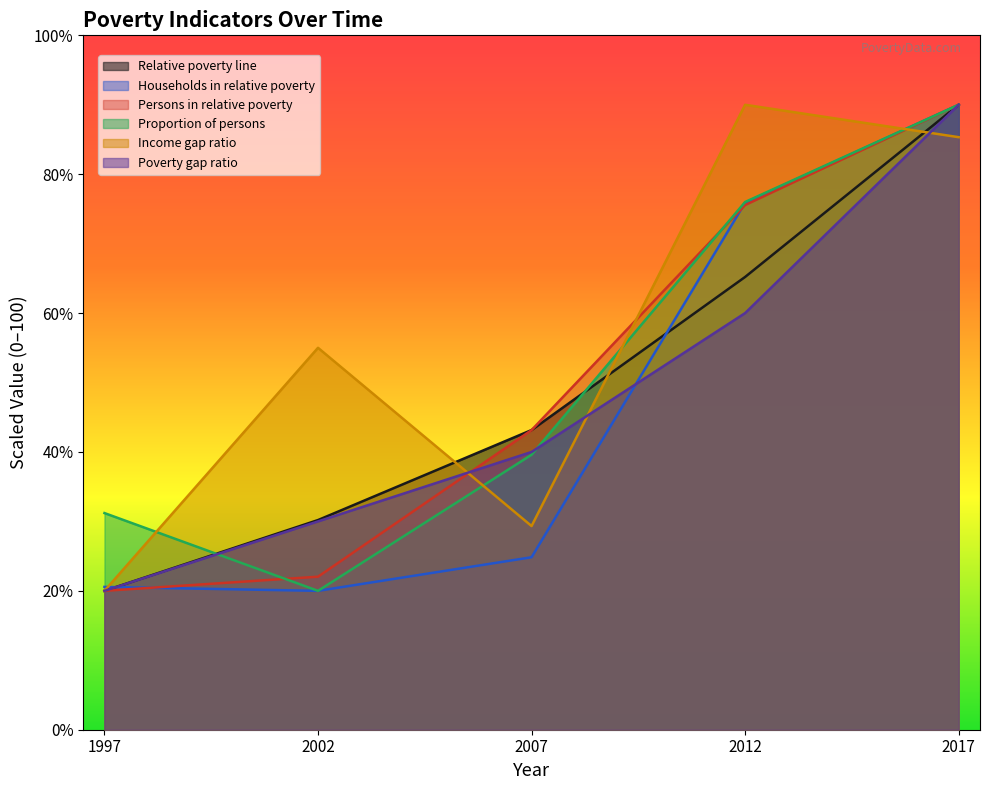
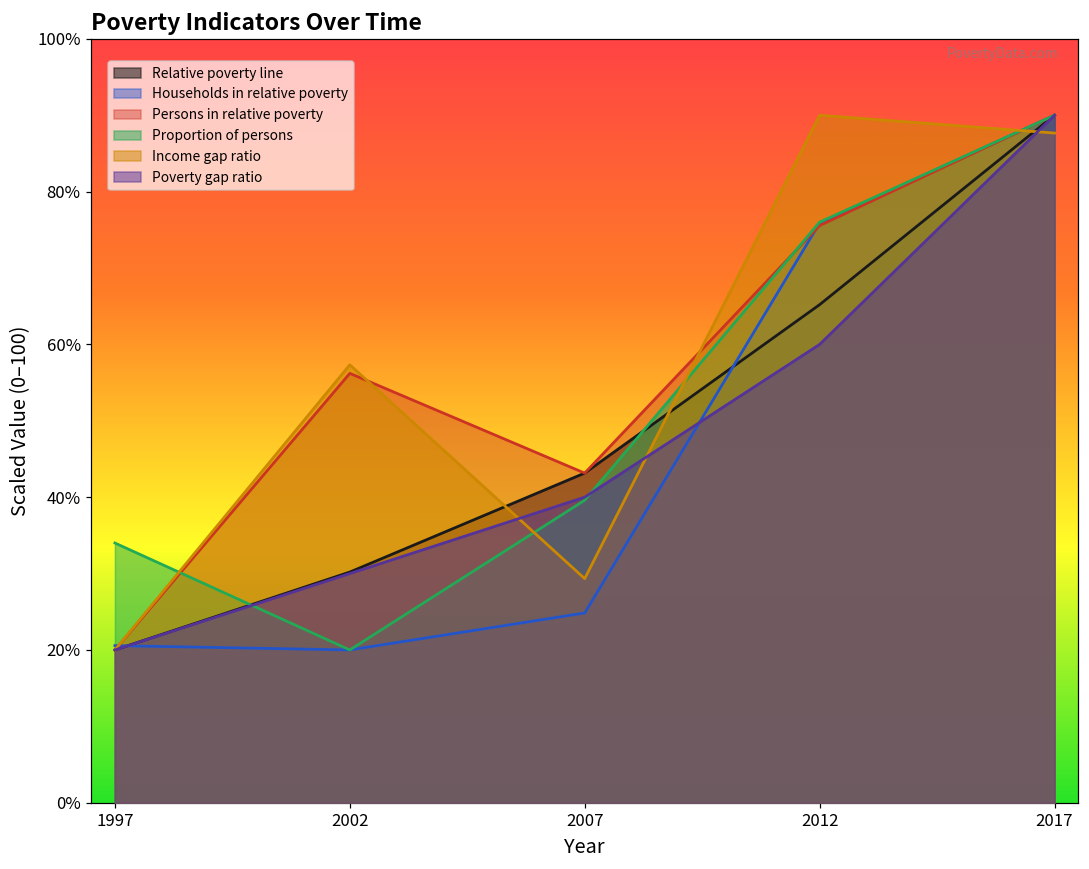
Proportion of persons, 1997: 31% -> 34%
Persons in relative poverty, 2002: 22% -> 56%
Income gap ratio, 2002: 55% -> 57%
Income gap ratio, 2017: 85% -> 88%
